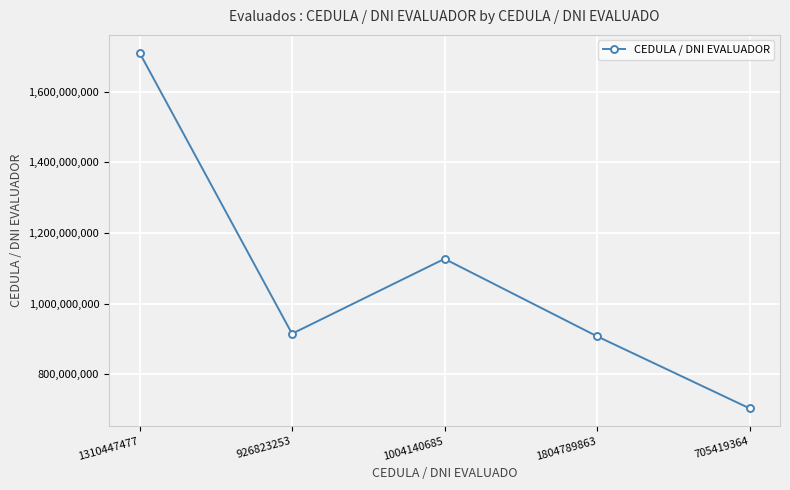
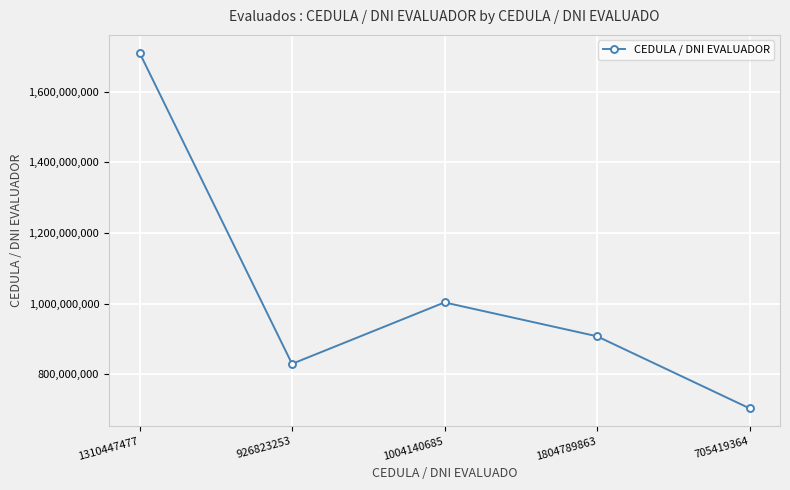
926823253: 910,000,000 -> 830,000,000
1004140685: 1,130,000,000 -> 1,000,000,000
